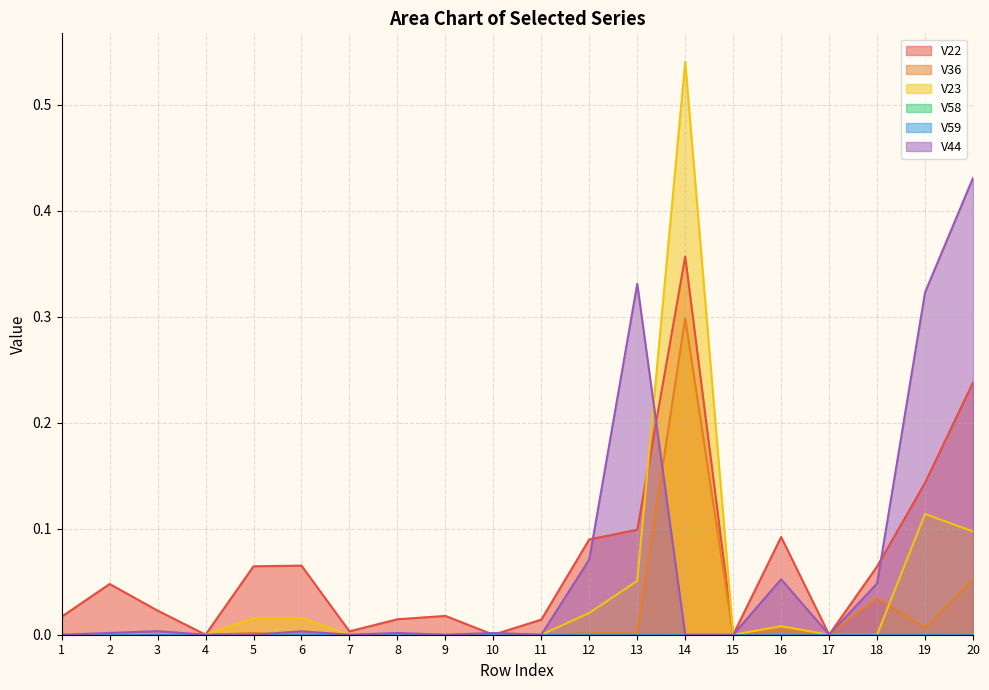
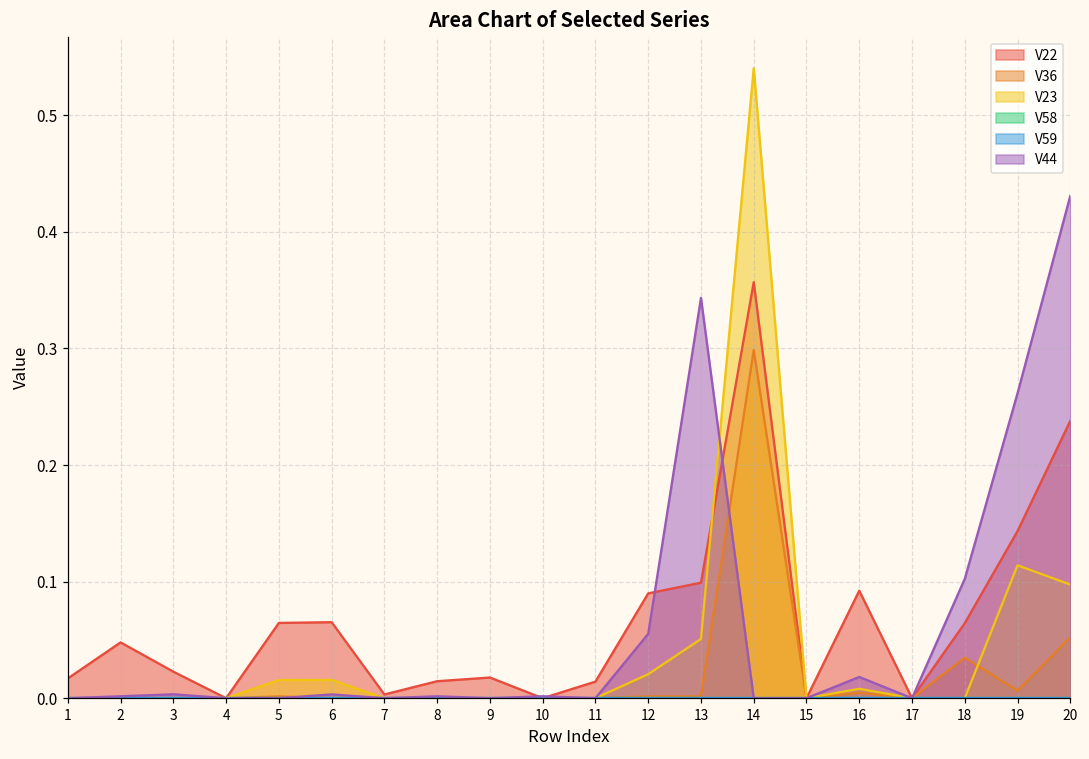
V44, 12: 0.071 -> 0.055
V44, 13: 0.331 -> 0.343
V44, 16: 0.052 -> 0.018
V44, 18: 0.048 -> 0.102
V44, 19: 0.323 -> 0.262
